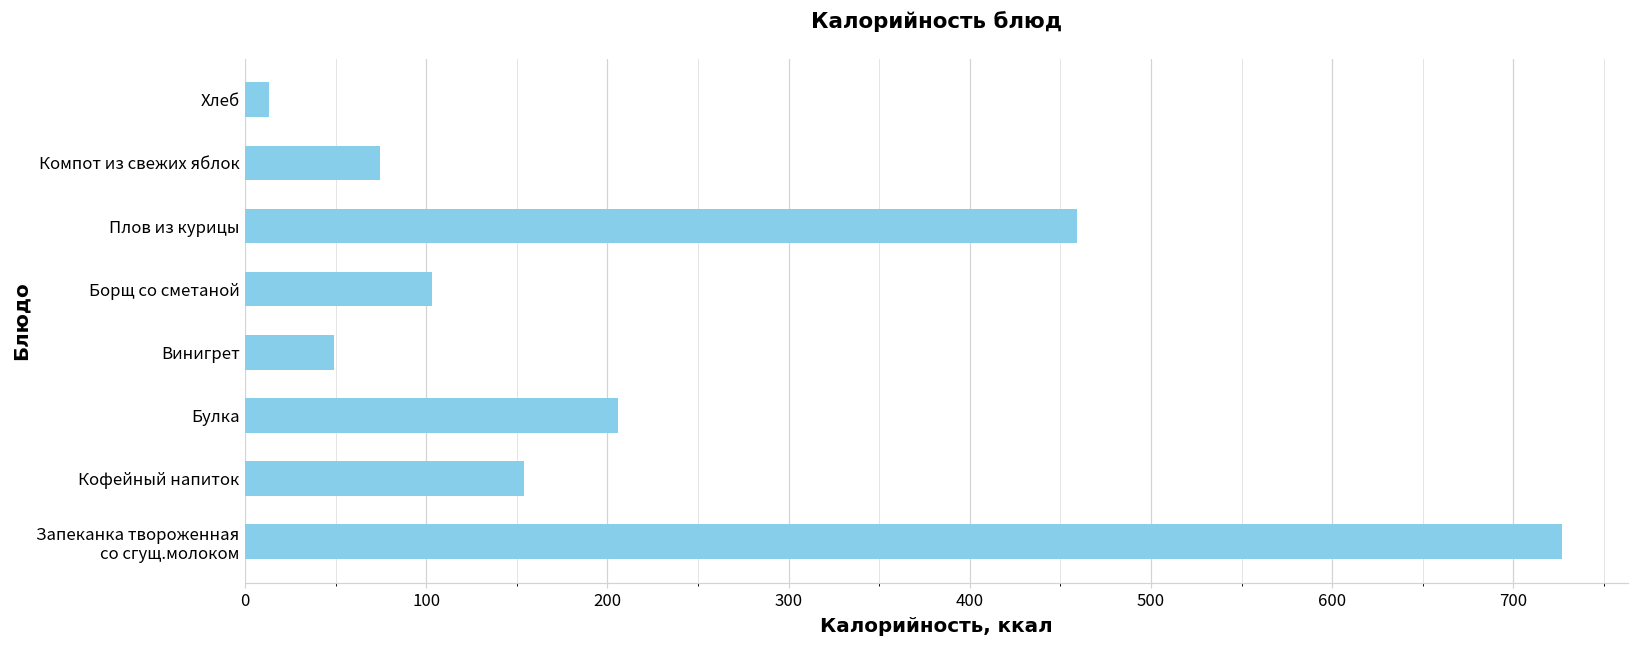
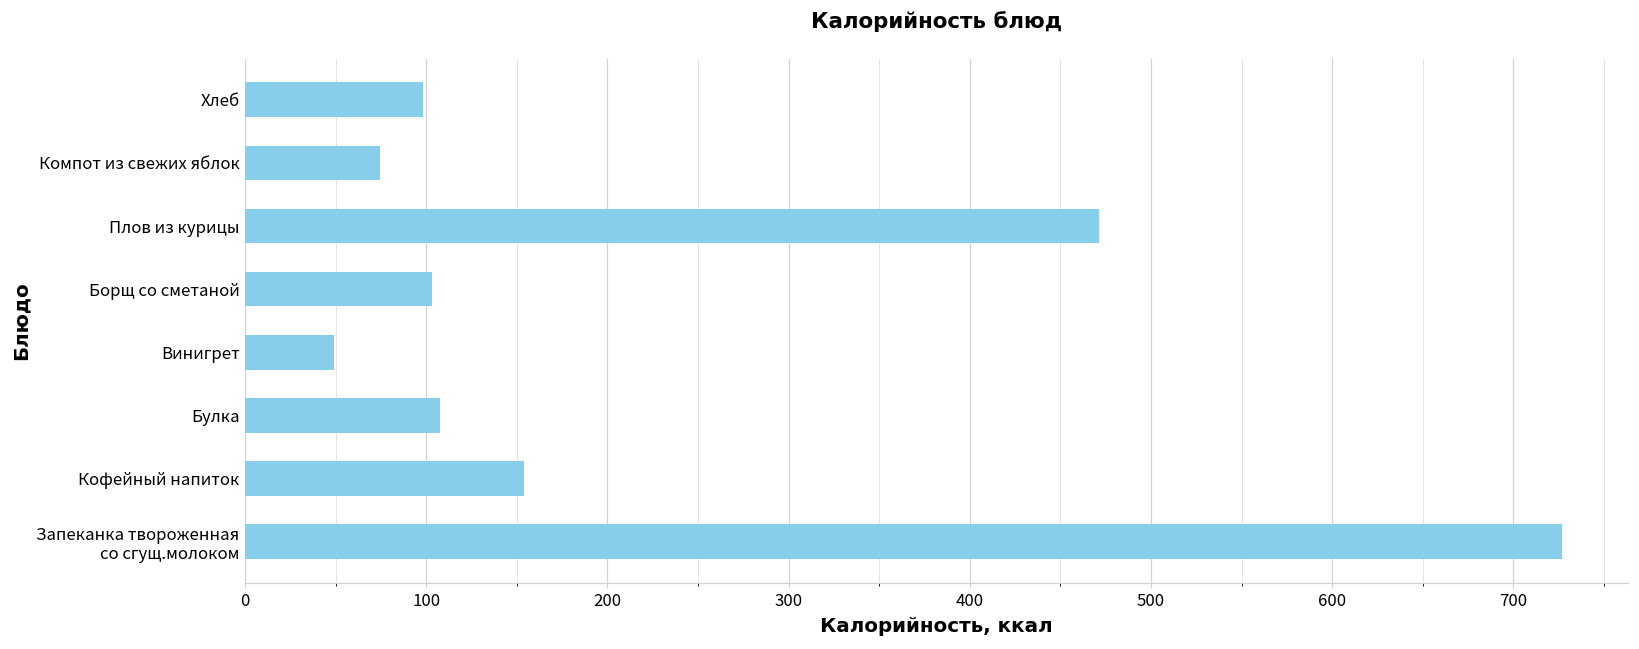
Хлеб: 13 -> 98
Плов из курицы: 459 -> 471
Булка: 206 -> 108
